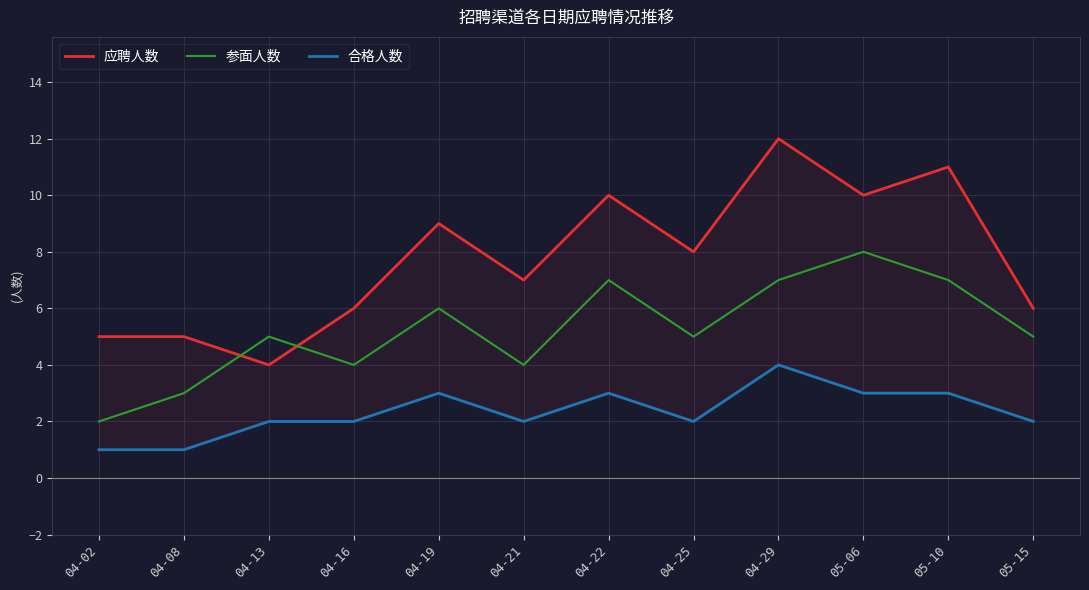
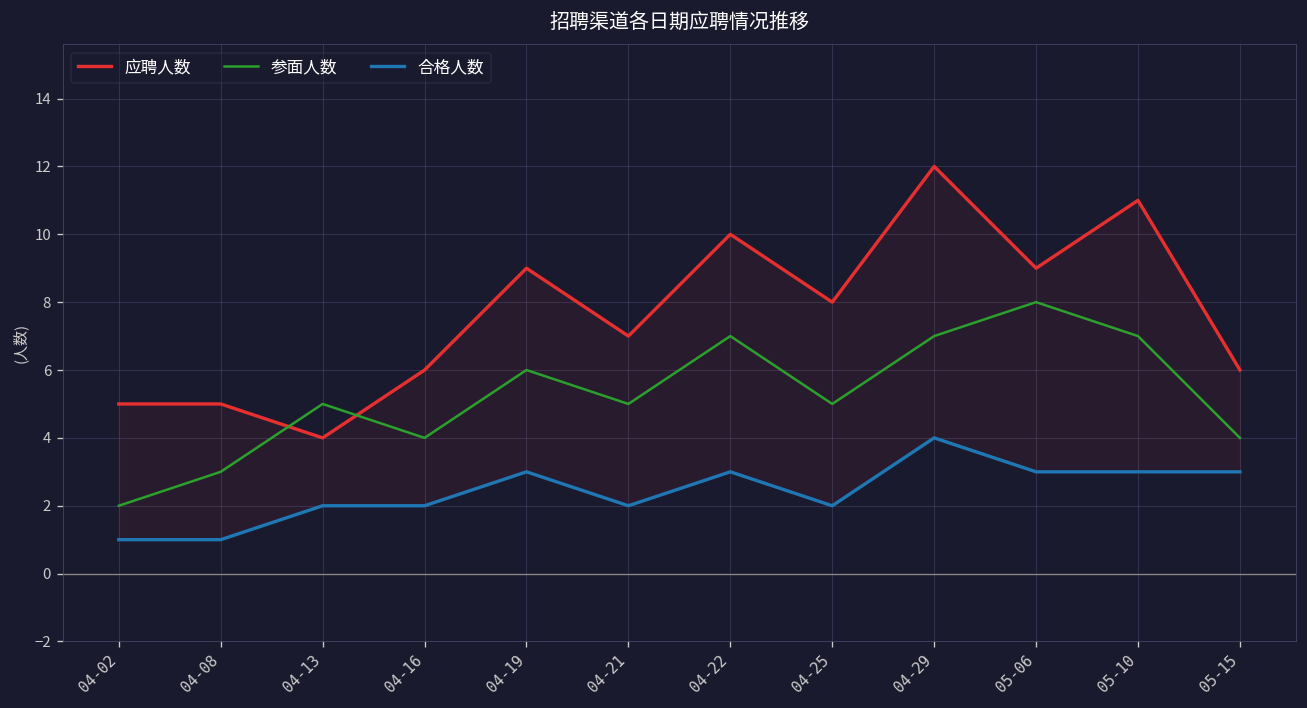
参面人数, 04-21: 4 -> 5
应聘人数, 05-06: 10 -> 9
参面人数, 05-15: 5 -> 4
合格人数, 05-15: 2 -> 3
